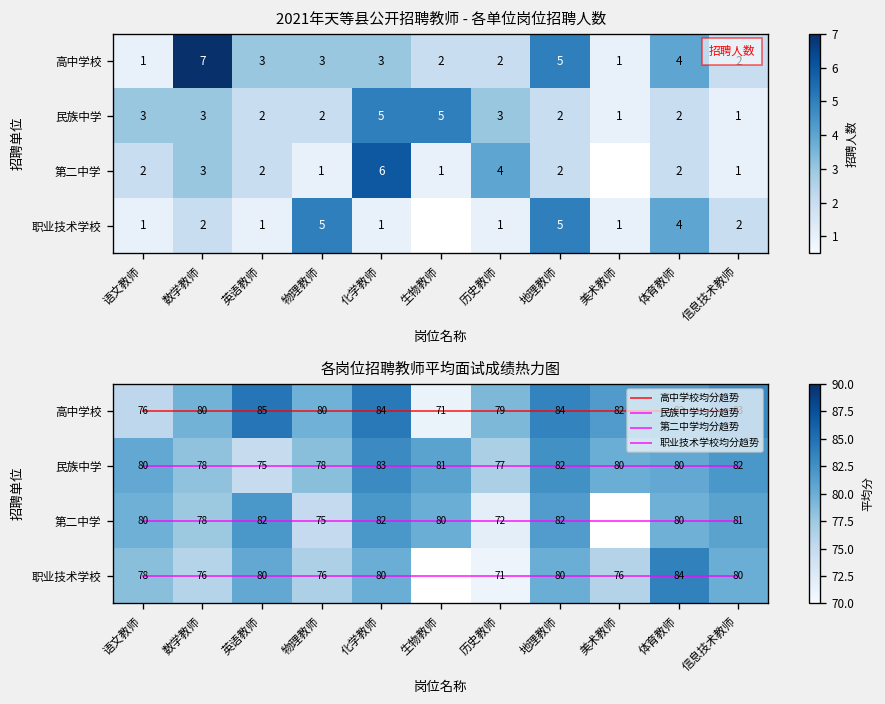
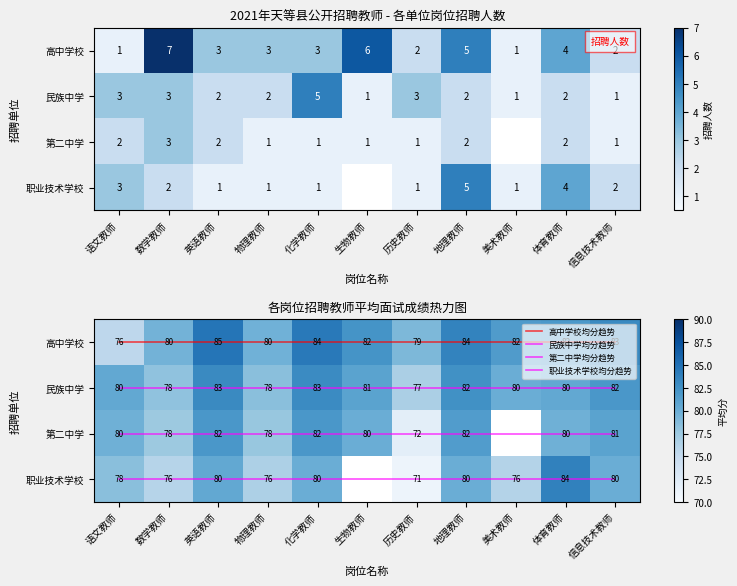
2021年天等县公开招聘教师 - 各单位岗位招聘人数, 高中学校, 生物教师: 2 -> 6
2021年天等县公开招聘教师 - 各单位岗位招聘人数, 民族中学, 生物教师: 5 -> 1
2021年天等县公开招聘教师 - 各单位岗位招聘人数, 第二中学, 化学教师: 6 -> 1
2021年天等县公开招聘教师 - 各单位岗位招聘人数, 第二中学, 历史教师: 4 -> 1
2021年天等县公开招聘教师 - 各单位岗位招聘人数, 职业技术学校, 语文教师: 1 -> 3
2021年天等县公开招聘教师 - 各单位岗位招聘人数, 职业技术学校, 物理教师: 5 -> 1
各岗位招聘教师平均面试成绩热力图, 高中学校, 生物教师: 71 -> 82
各岗位招聘教师平均面试成绩热力图, 民族中学, 英语教师: 75 -> 83
各岗位招聘教师平均面试成绩热力图, 第二中学, 物理教师: 75 -> 78
